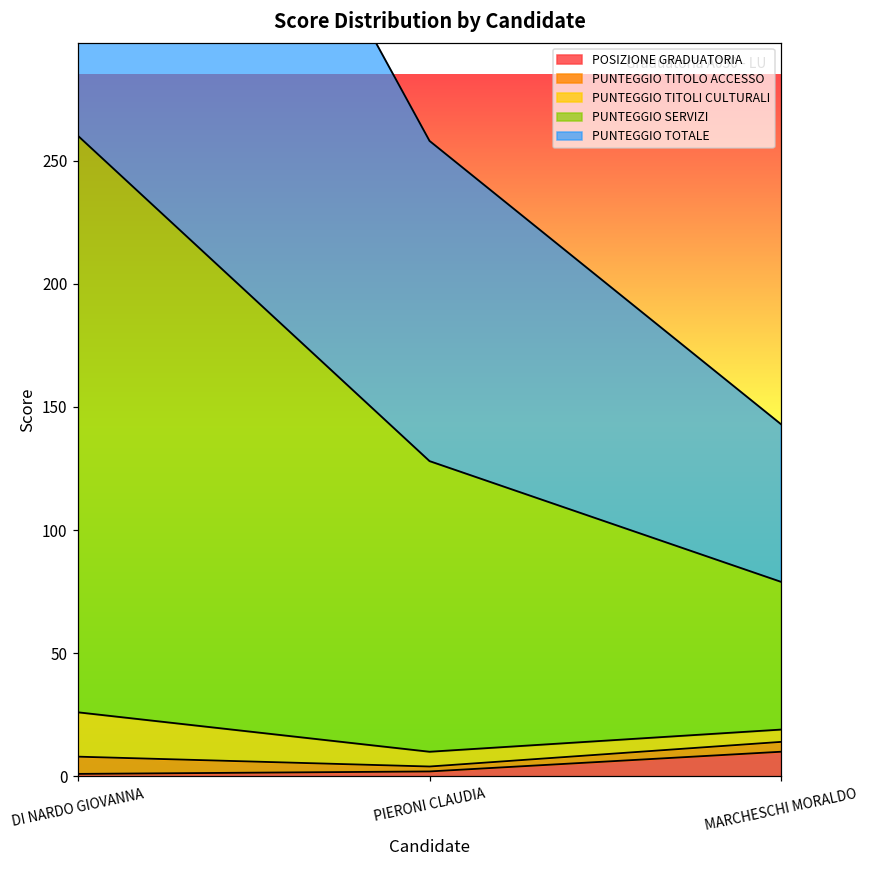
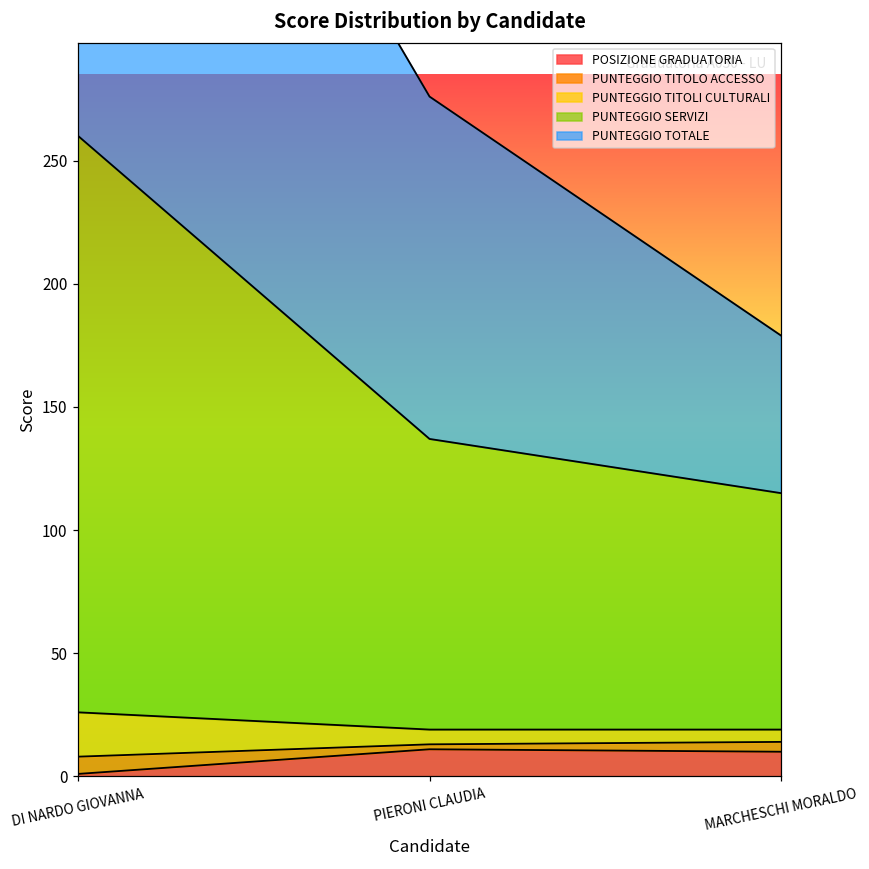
POSIZIONE GRADUATORIA, PIERONI CLAUDIA: 2 -> 11
PUNTEGGIO TOTALE, PIERONI CLAUDIA: 130 -> 139
PUNTEGGIO SERVIZI, MARCHESCHI MORALDO: 60 -> 96
